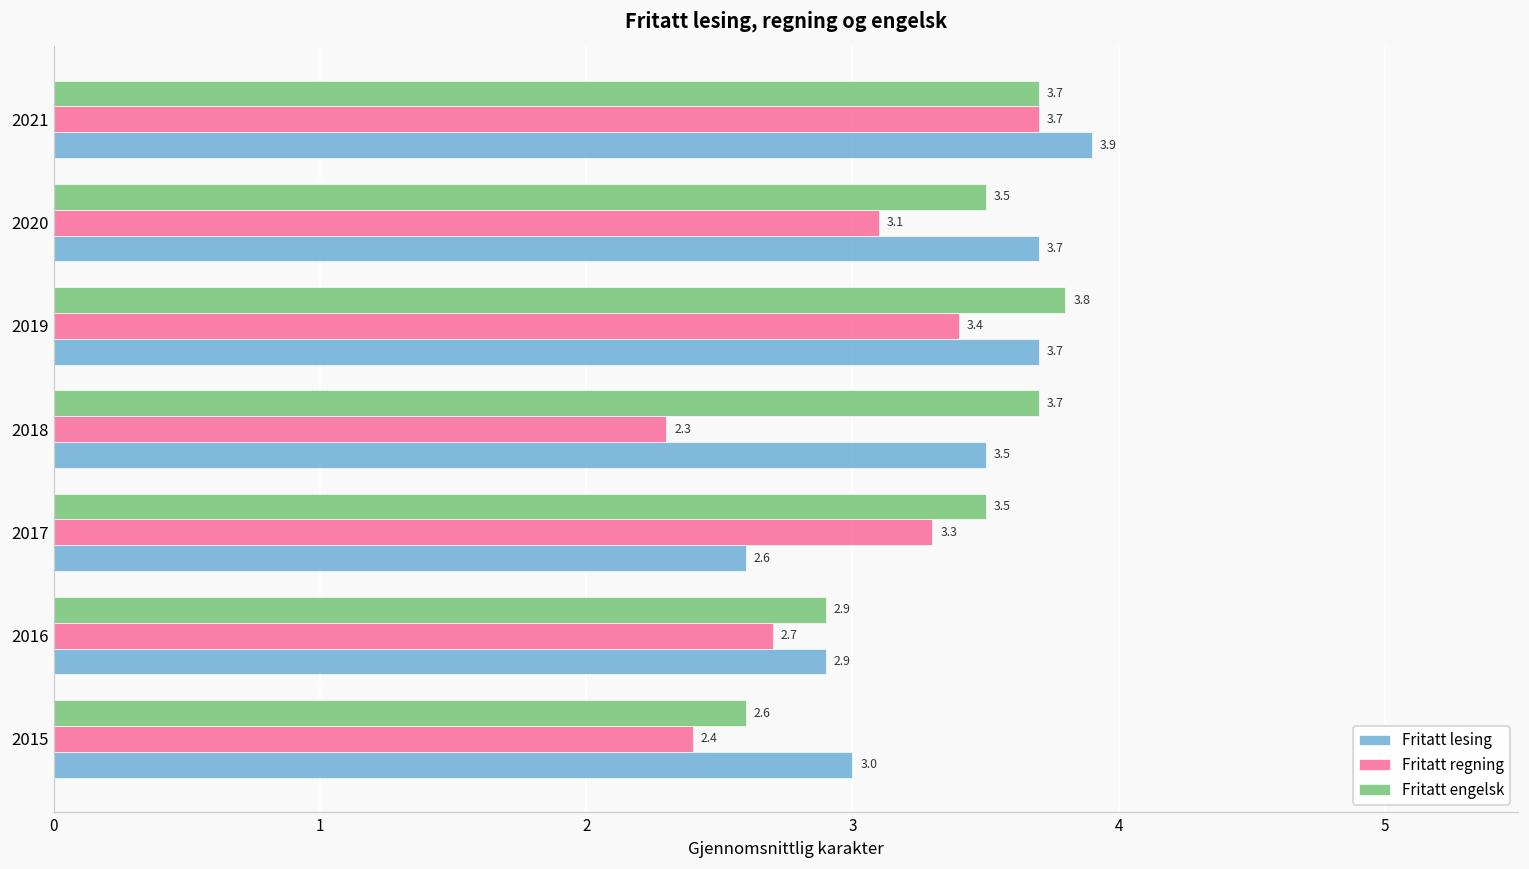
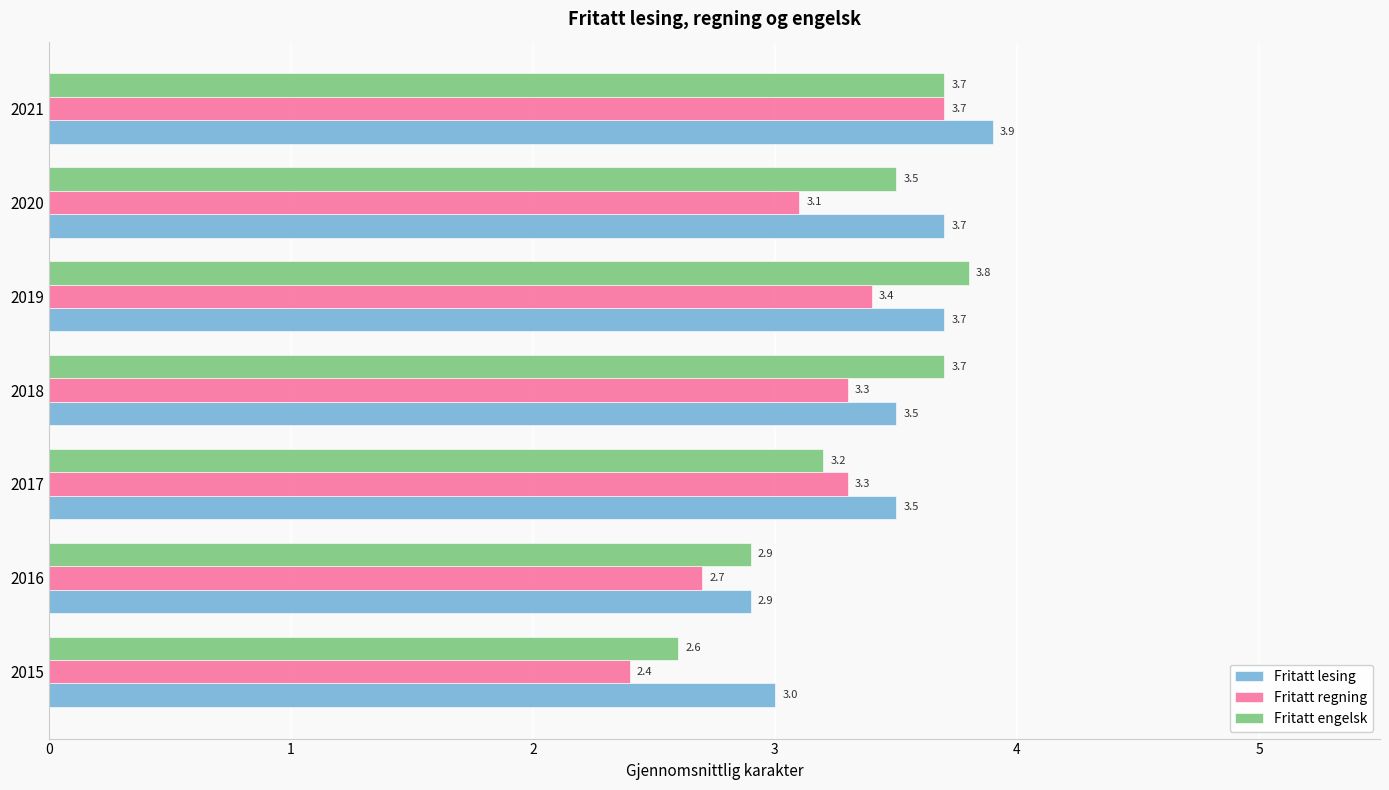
Fritatt regning, 2018: 2.3 -> 3.3
Fritatt engelsk, 2017: 3.5 -> 3.2
Fritatt lesing, 2017: 2.6 -> 3.5
